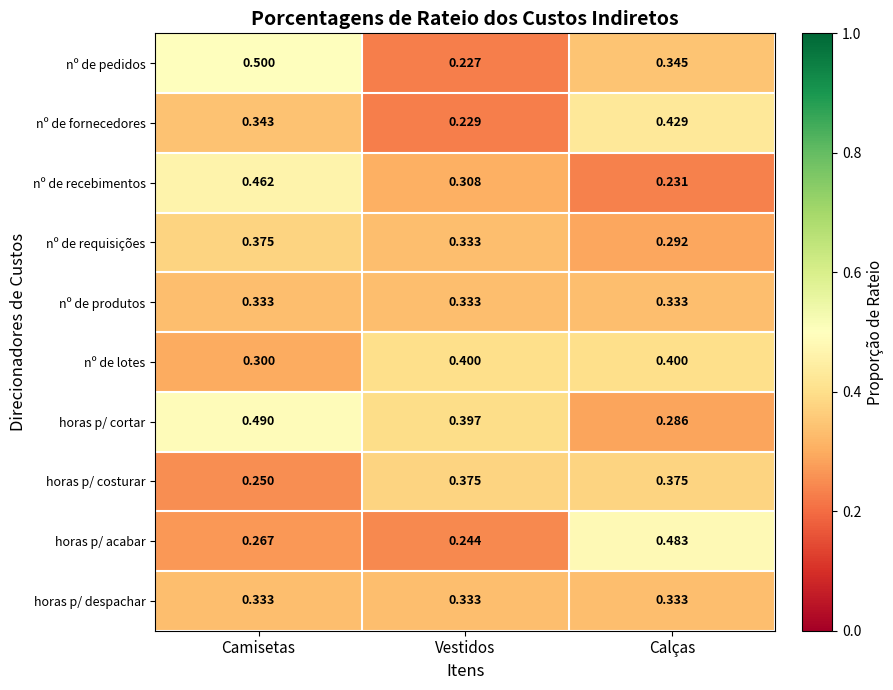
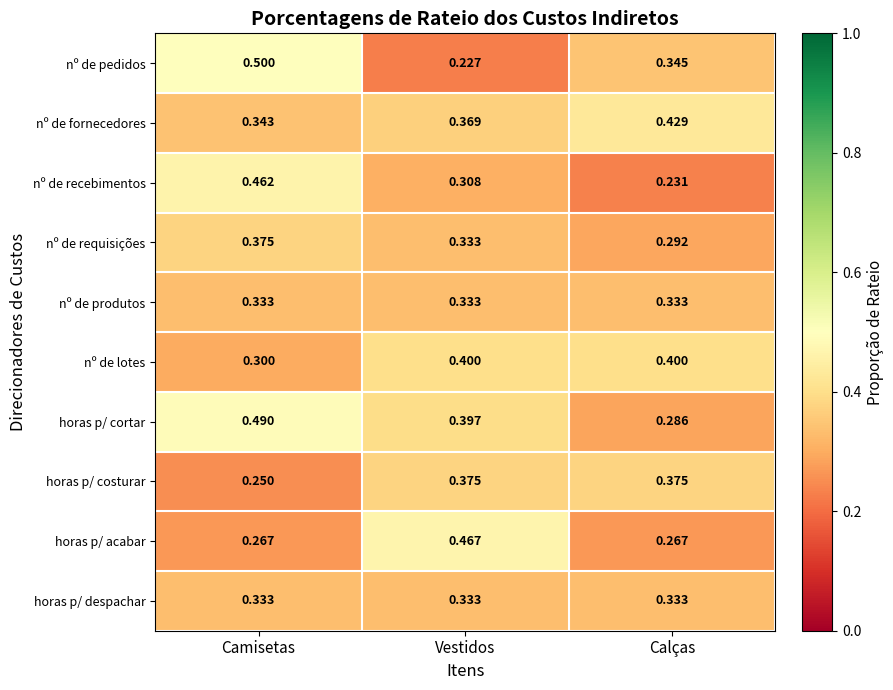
nº de fornecedores, Vestidos: 0.229 -> 0.369
horas p/ acabar, Vestidos: 0.244 -> 0.467
horas p/ acabar, Calças: 0.483 -> 0.267
